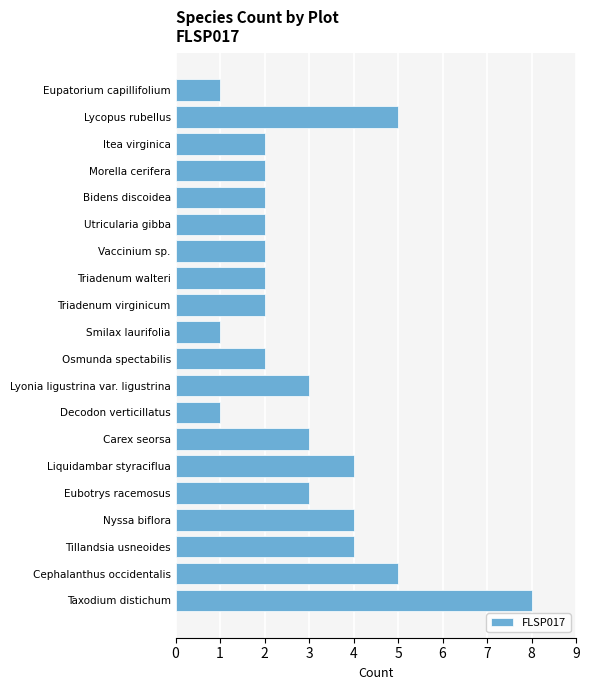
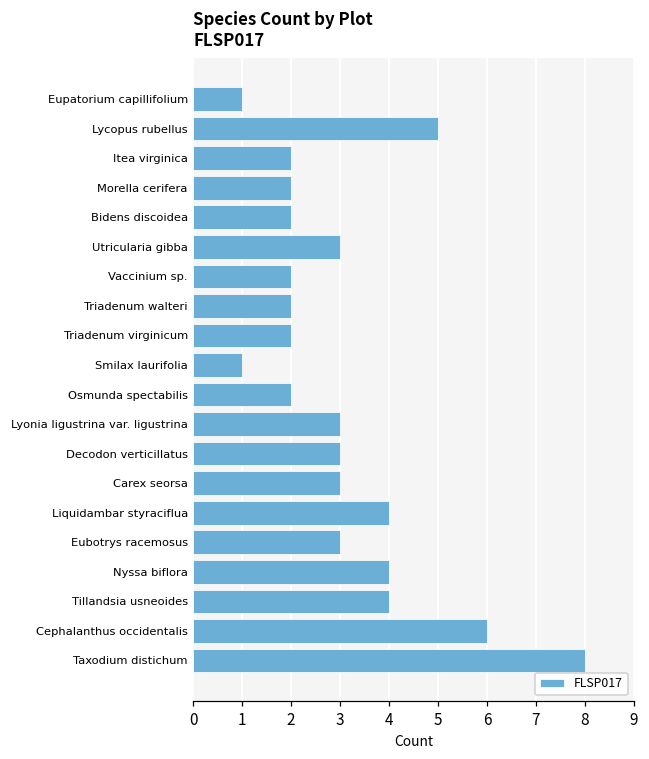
Utricularia gibba: 2 -> 3
Decodon verticillatus: 1 -> 3
Cephalanthus occidentalis: 5 -> 6
